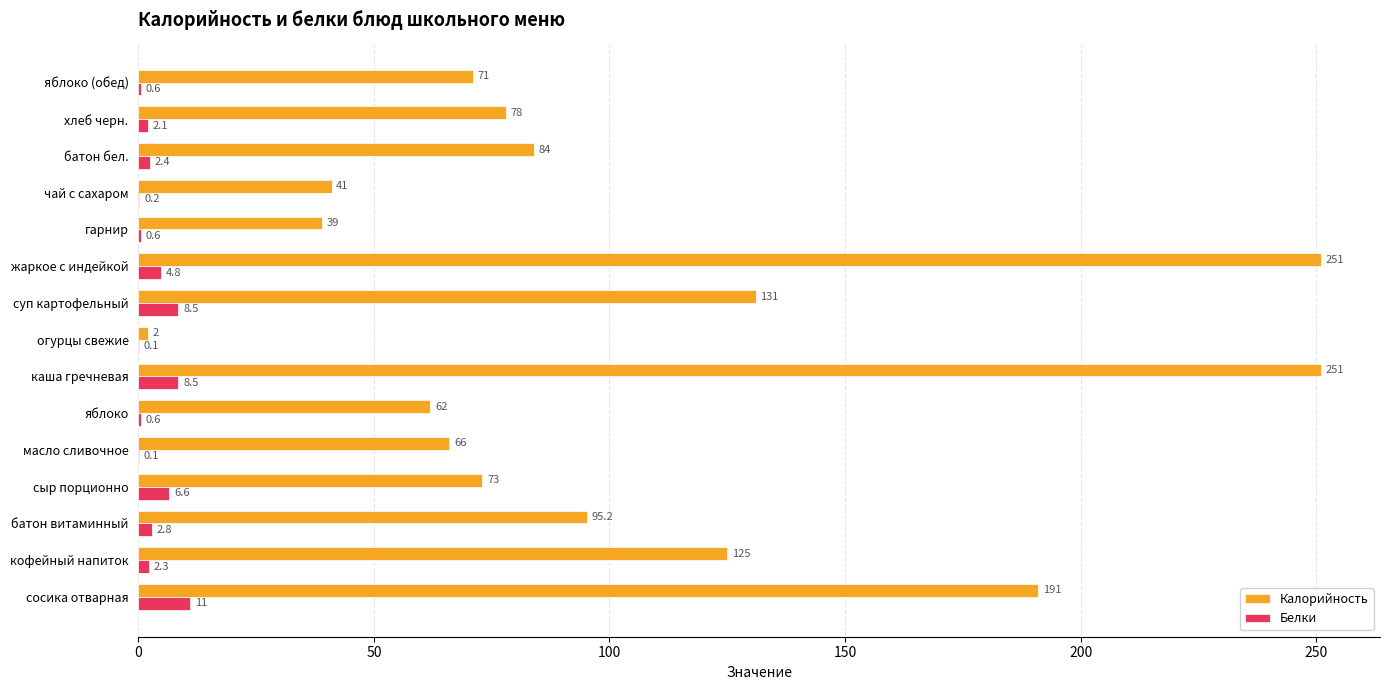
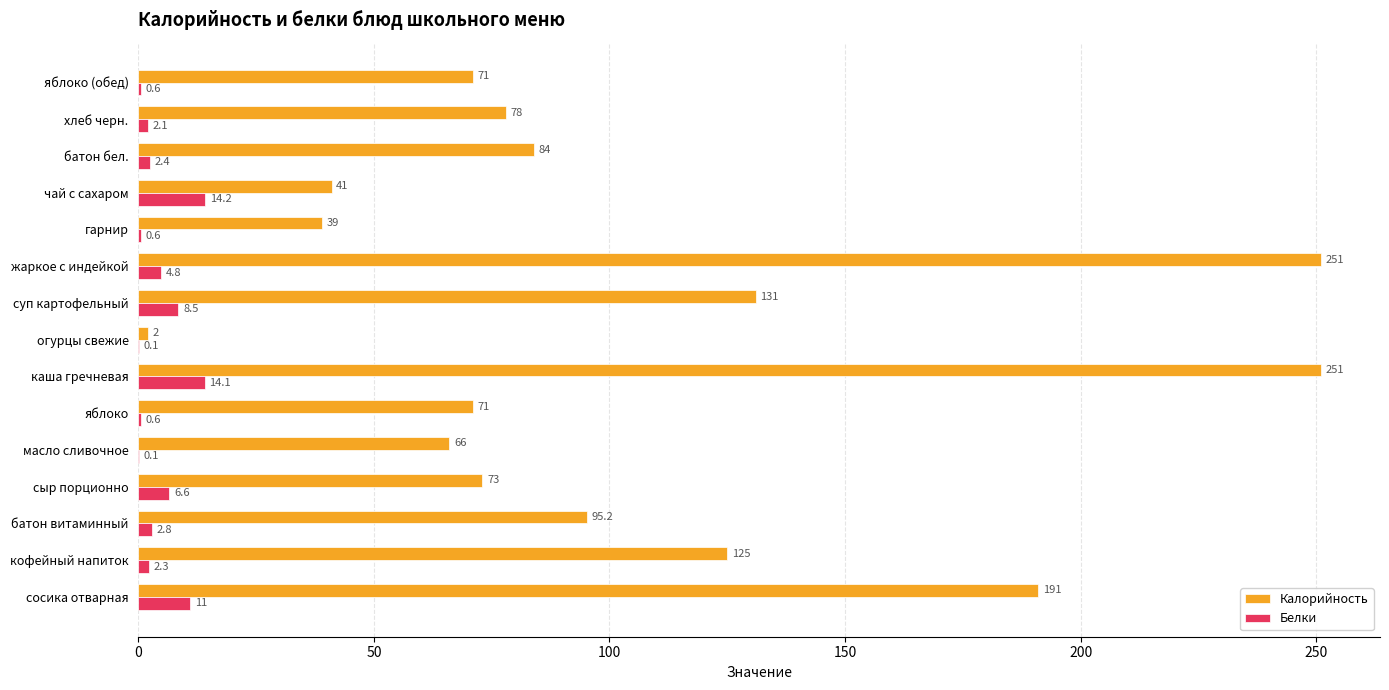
Белки, чай с сахаром: 0.2 -> 14.2
Белки, каша гречневая: 8.5 -> 14.1
Калорийность, яблоко: 62 -> 71
